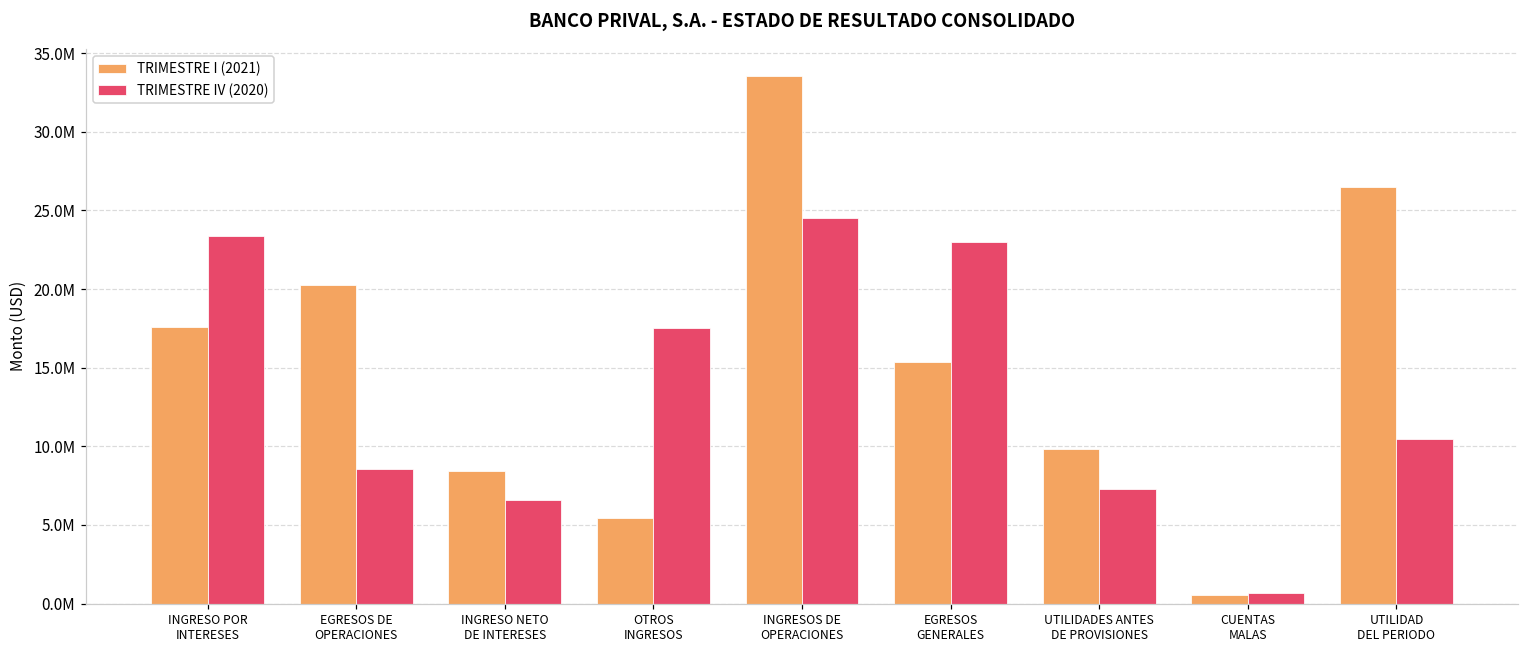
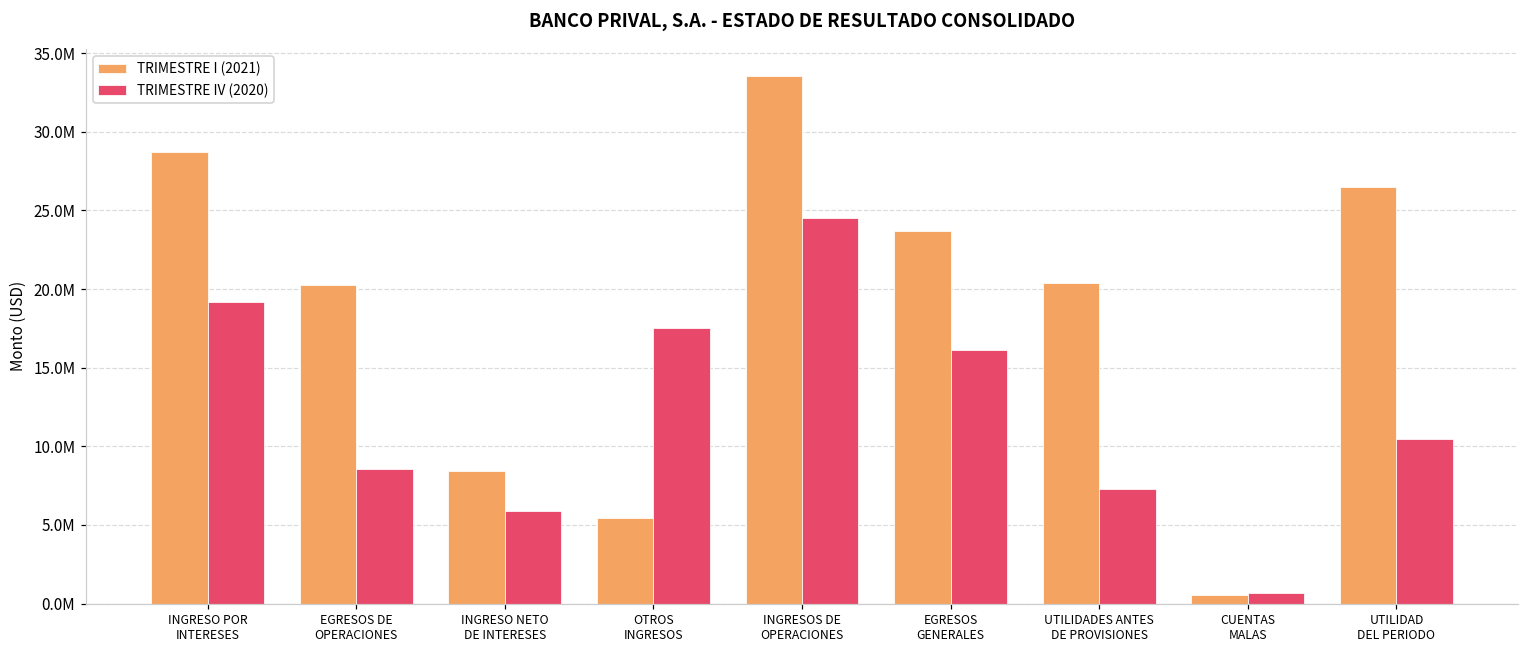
TRIMESTRE I (2021), INGRESO POR INTERESES: 17600000 -> 28700000
TRIMESTRE IV (2020), INGRESO POR INTERESES: 23400000 -> 19200000
TRIMESTRE IV (2020), INGRESO NETO DE INTERESES: 6600000 -> 5900000
TRIMESTRE I (2021), EGRESOS GENERALES: 15400000 -> 23700000
TRIMESTRE IV (2020), EGRESOS GENERALES: 23000000 -> 16100000
TRIMESTRE I (2021), UTILIDADES ANTES DE PROVISIONES: 9900000 -> 20400000
